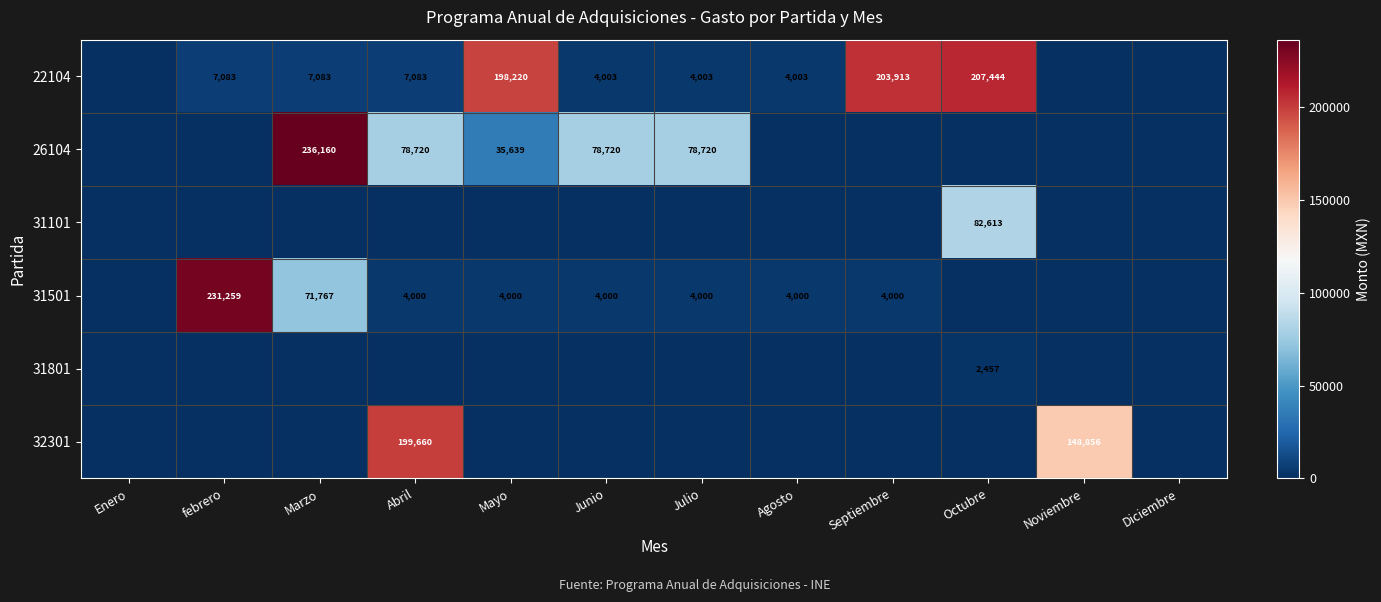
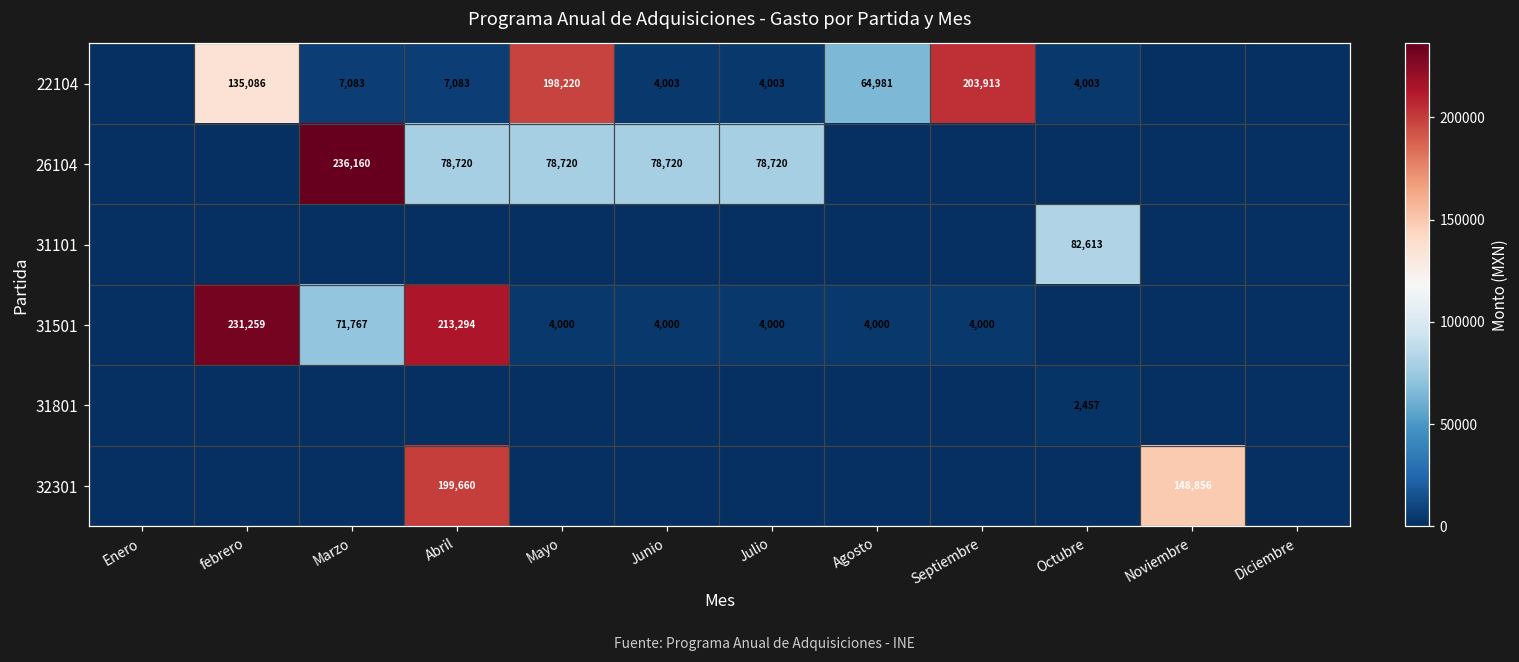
22104, febrero: 7,083 -> 135,086
22104, Agosto: 4,003 -> 64,981
22104, Octubre: 207,444 -> 4,003
26104, Mayo: 35,639 -> 78,720
31501, Abril: 4,000 -> 213,294
